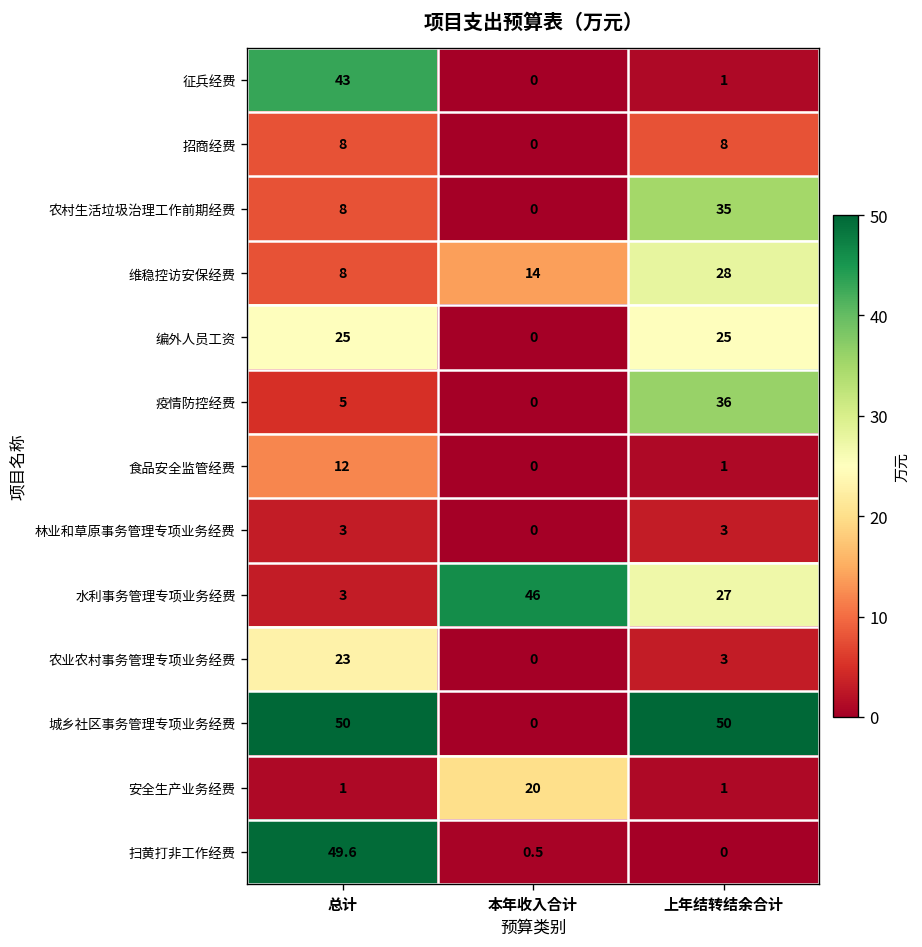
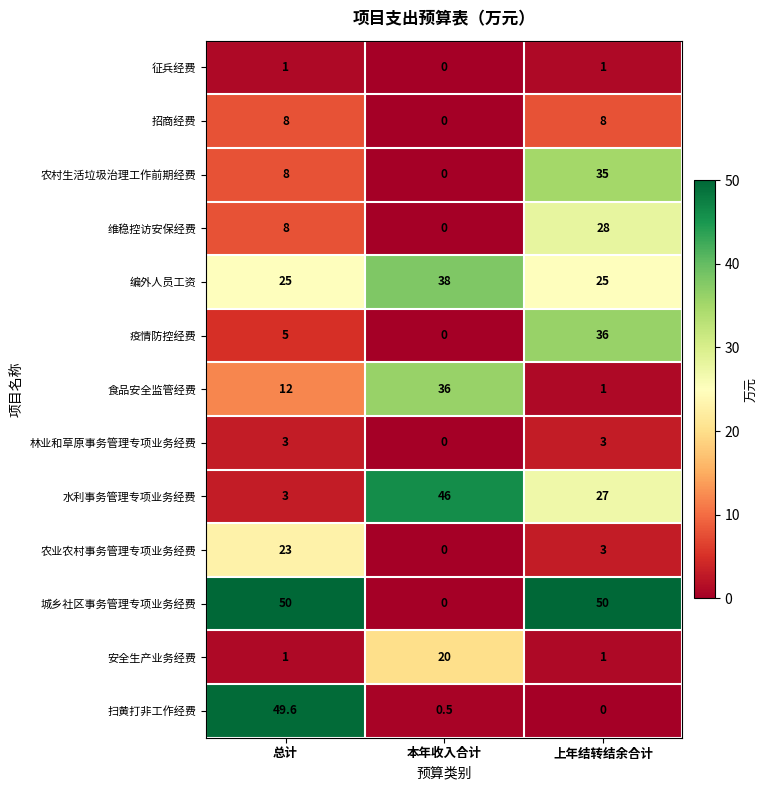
征兵经费, 总计: 43 -> 1
维稳控访安保经费, 本年收入合计: 14 -> 0
编外人员工资, 本年收入合计: 0 -> 38
食品安全监管经费, 本年收入合计: 0 -> 36
